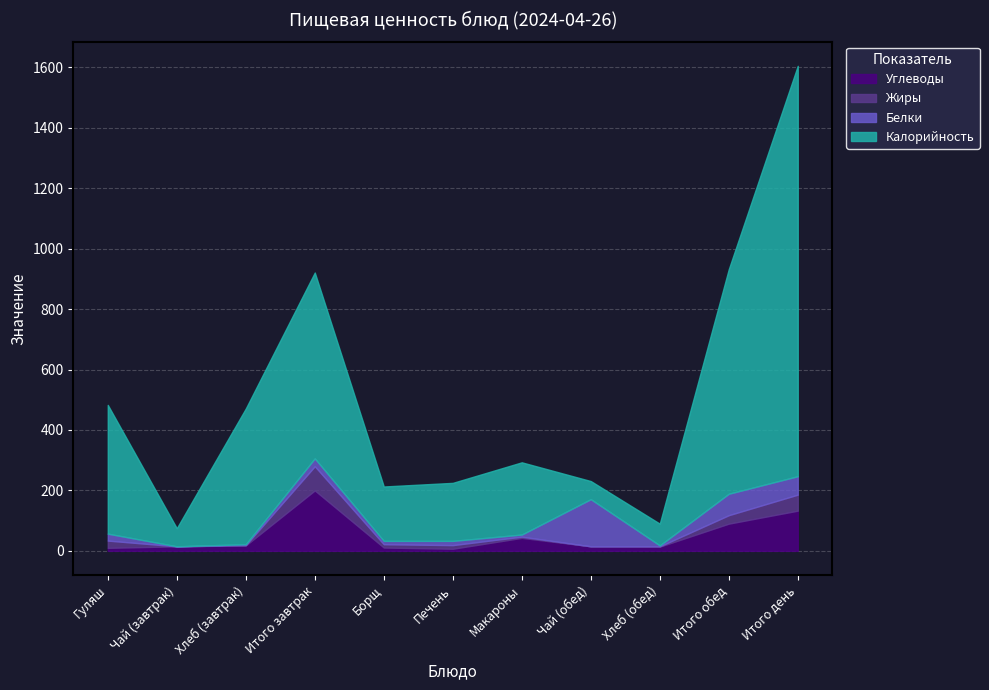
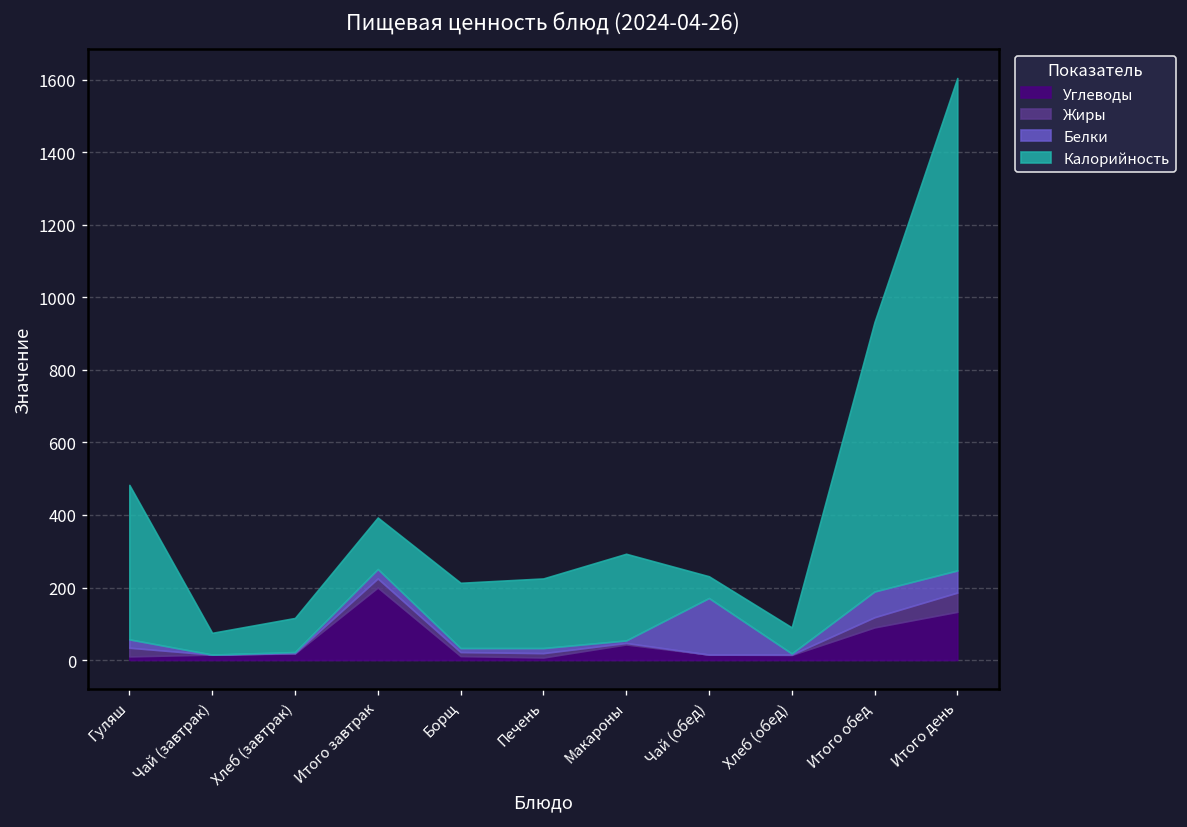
Калорийность, Хлеб (завтрак): 450 -> 90
Жиры, Итого завтрак: 80 -> 30
Калорийность, Итого завтрак: 620 -> 140
